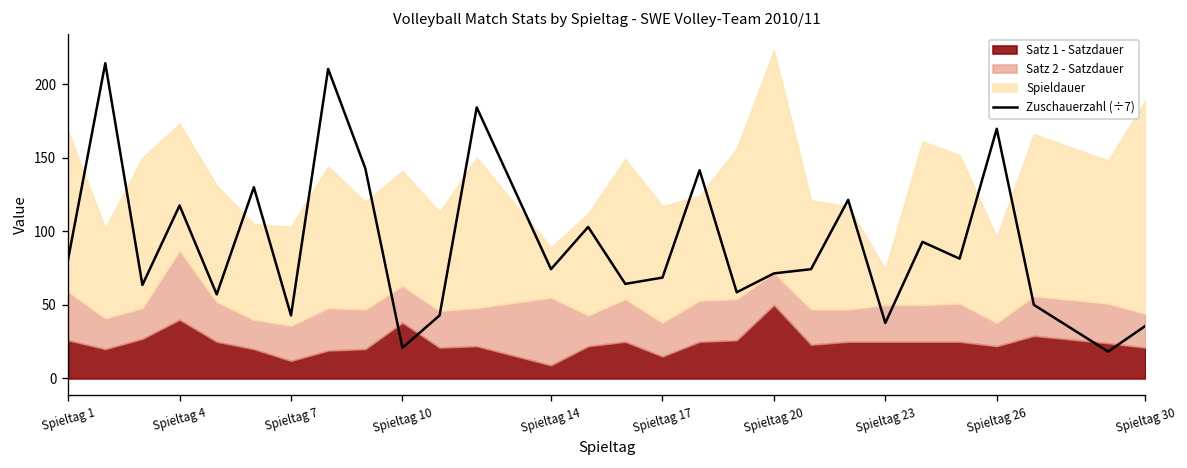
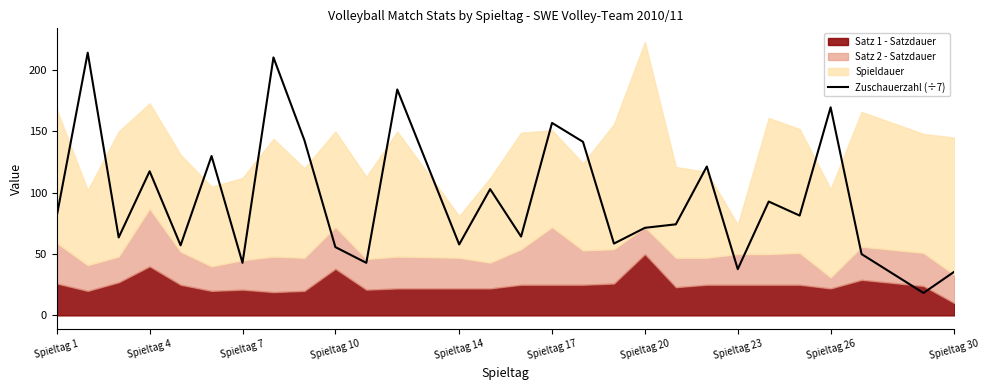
Satz 1 - Satzdauer, Spieltag 7: 12 -> 21
Zuschauerzahl (÷7), Spieltag 10: 21 -> 56
Satz 2 - Satzdauer, Spieltag 10: 25 -> 34
Zuschauerzahl (÷7), Spieltag 14: 74 -> 58
Satz 1 - Satzdauer, Spieltag 14: 9 -> 22
Satz 2 - Satzdauer, Spieltag 14: 46 -> 25
Zuschauerzahl (÷7), Spieltag 17: 69 -> 157
Satz 1 - Satzdauer, Spieltag 17: 15 -> 25
Satz 2 - Satzdauer, Spieltag 17: 23 -> 47
Satz 2 - Satzdauer, Spieltag 26: 16 -> 9
Spieldauer, Spieltag 26: 58 -> 72
Satz 1 - Satzdauer, Spieltag 30: 21 -> 10
Spieldauer, Spieltag 30: 145 -> 112
